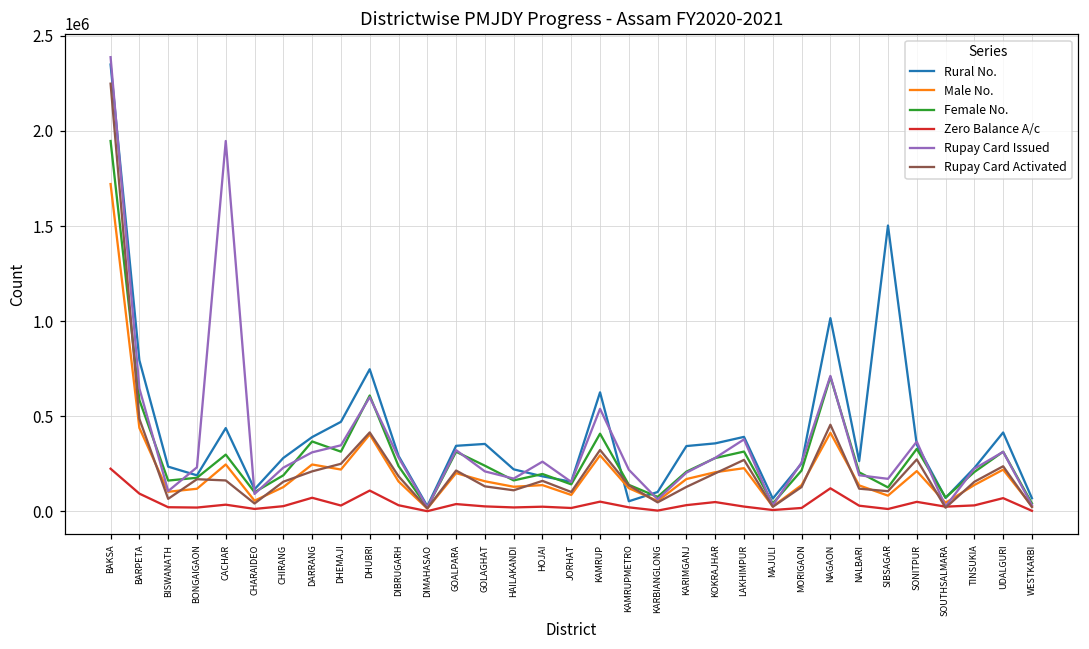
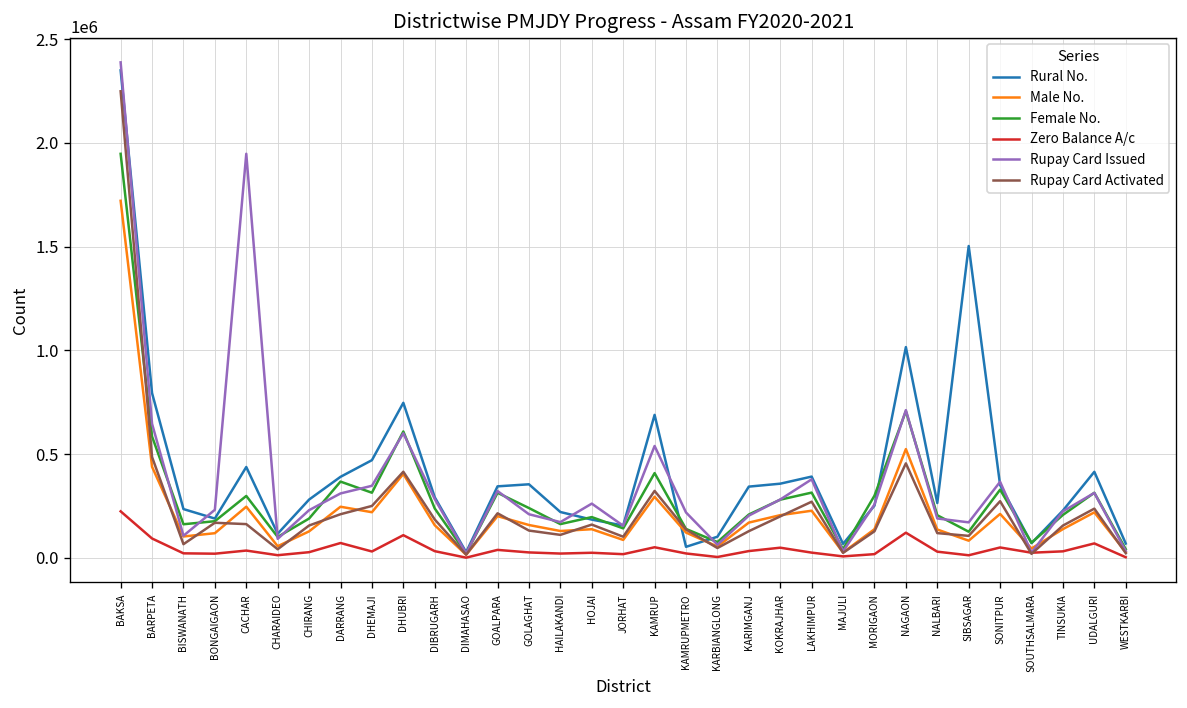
Rural No., KAMRUP: 630000 -> 690000
Female No., MORIGAON: 210000 -> 300000
Male No., NAGAON: 410000 -> 520000
